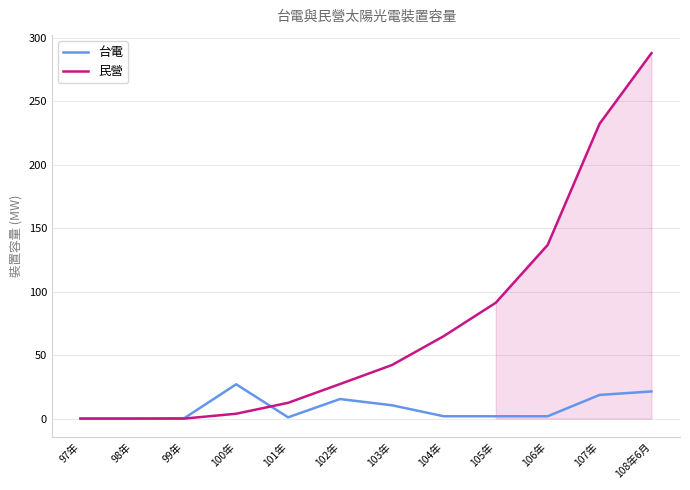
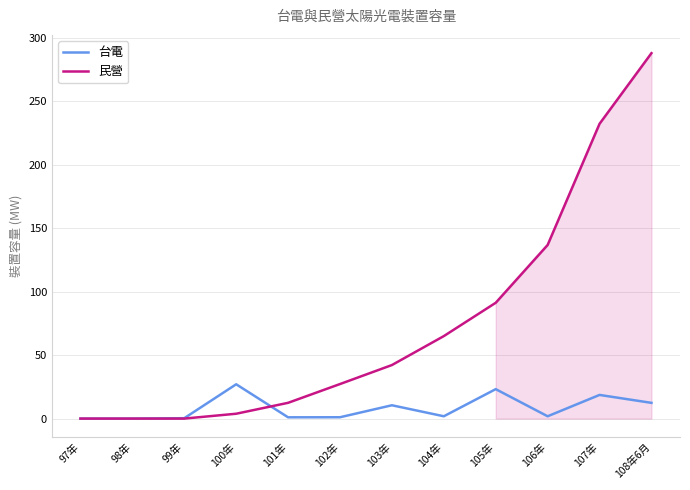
台電, 102年: 15 -> 1
台電, 105年: 2 -> 23
台電, 108年6月: 21 -> 12
